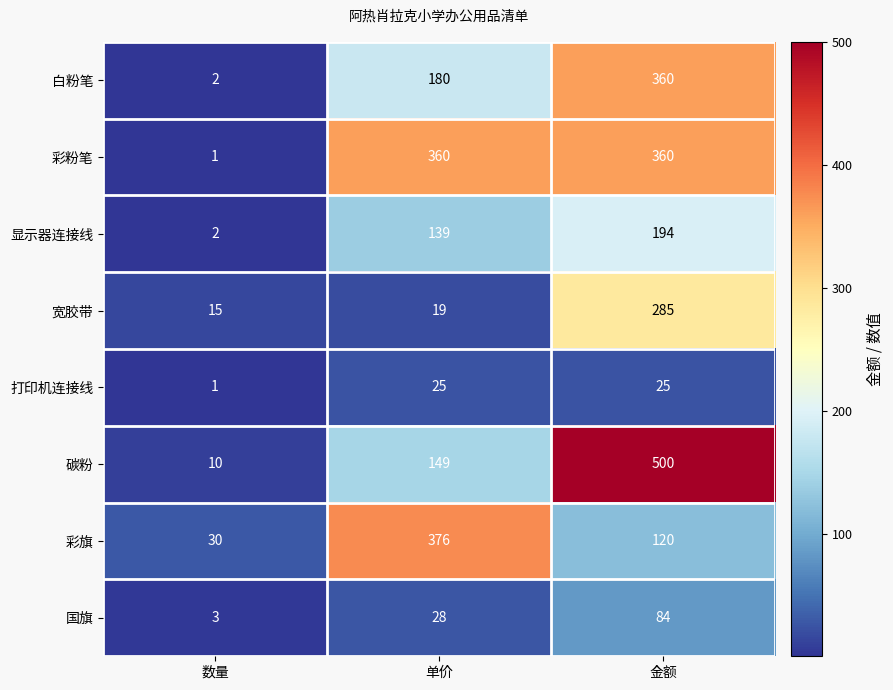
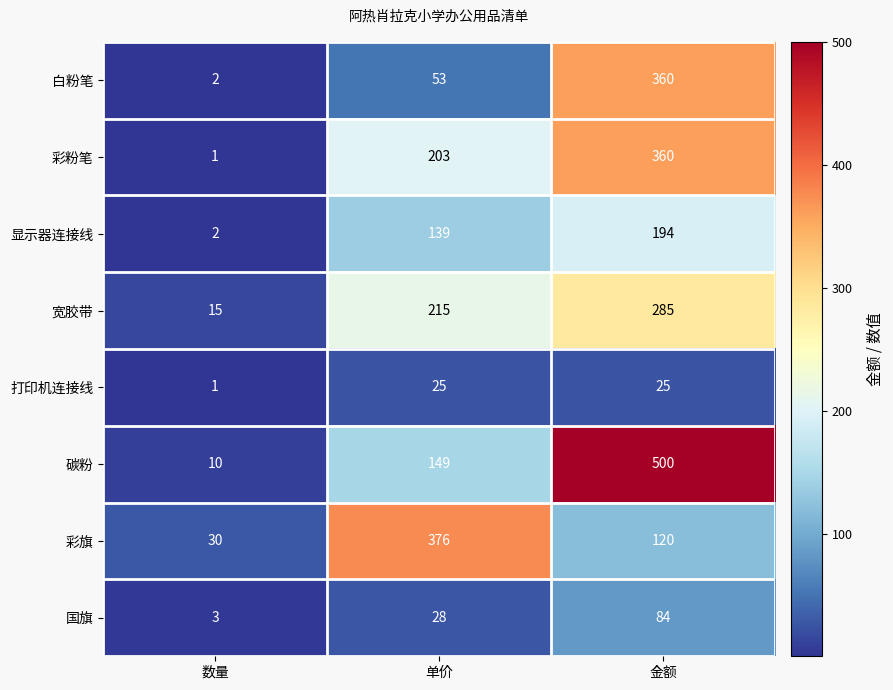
白粉笔, 单价: 180 -> 53
彩粉笔, 单价: 360 -> 203
宽胶带, 单价: 19 -> 215
